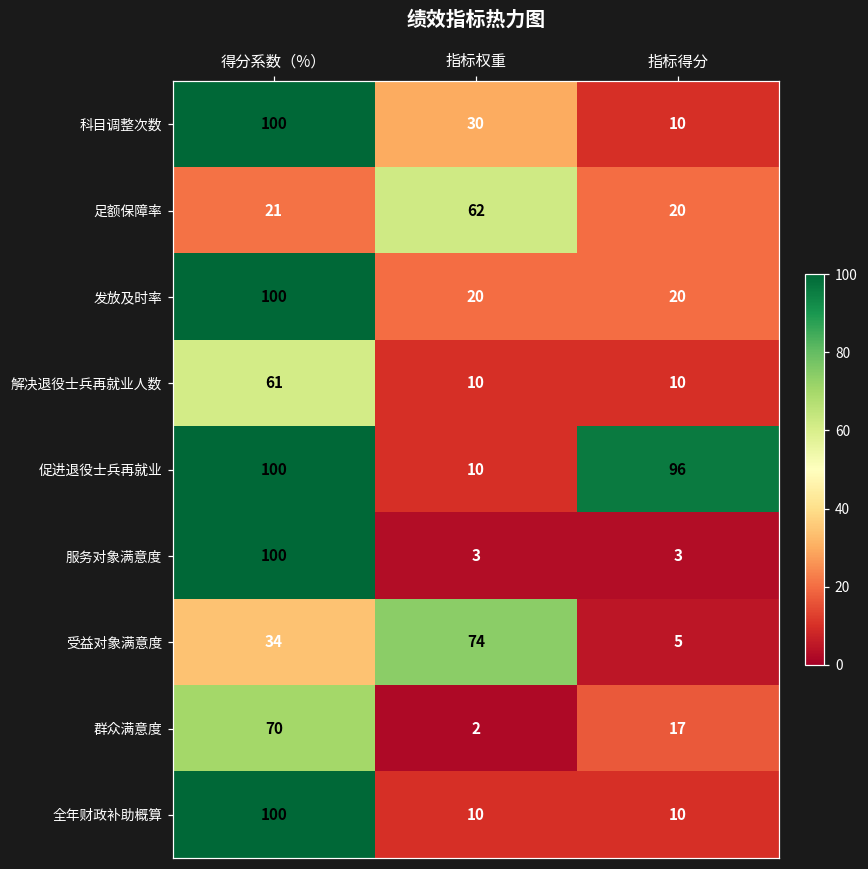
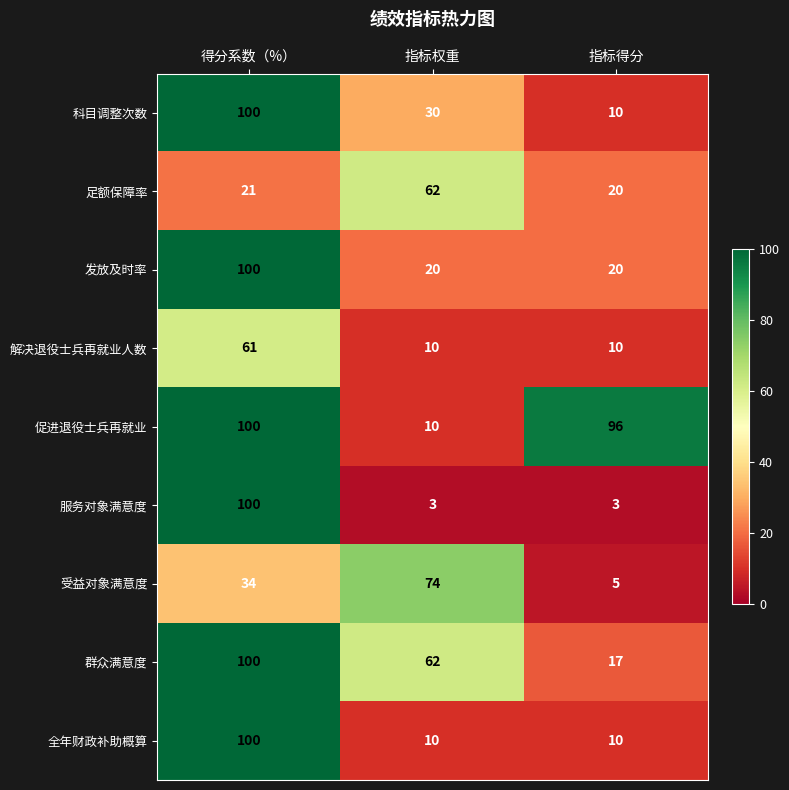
群众满意度, 得分系数（%）: 70 -> 100
群众满意度, 指标权重: 2 -> 62
